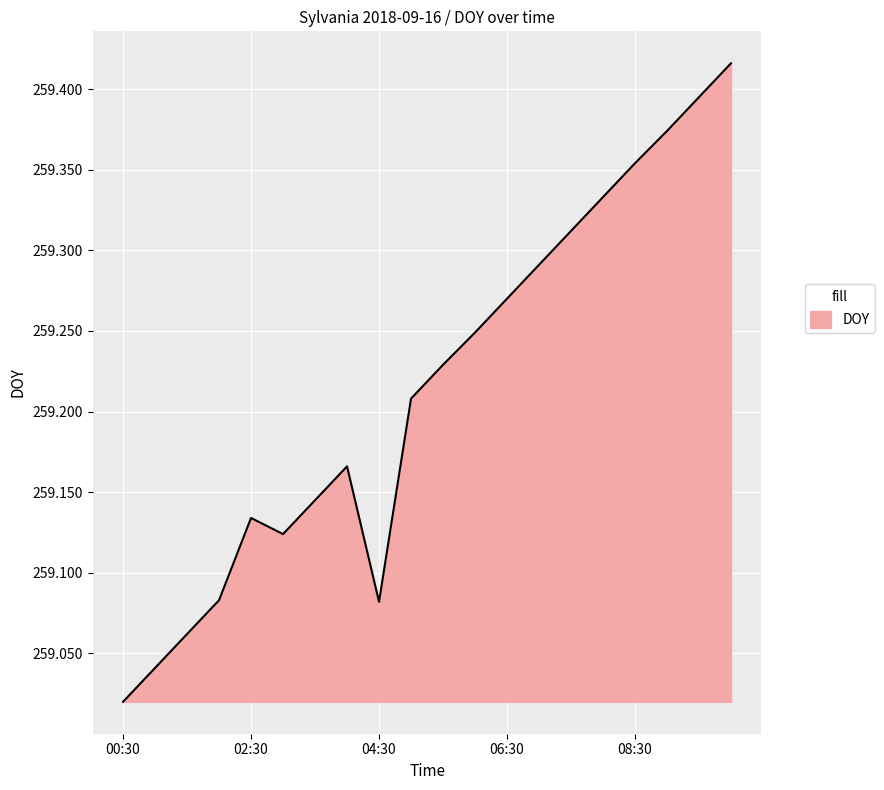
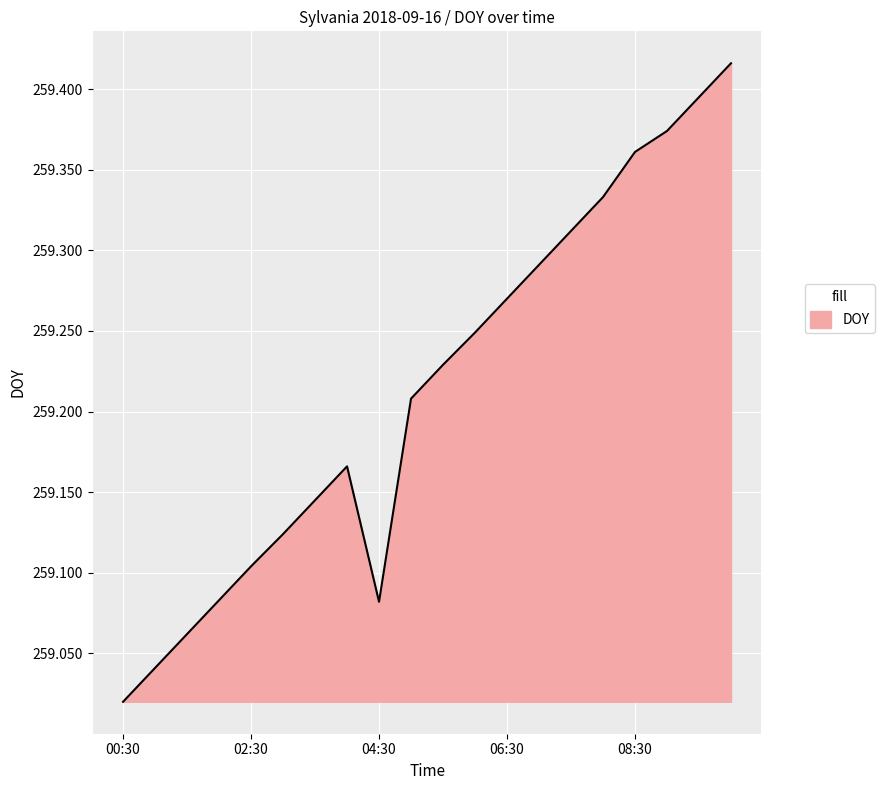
02:30: 259.134 -> 259.104
08:30: 259.354 -> 259.361
